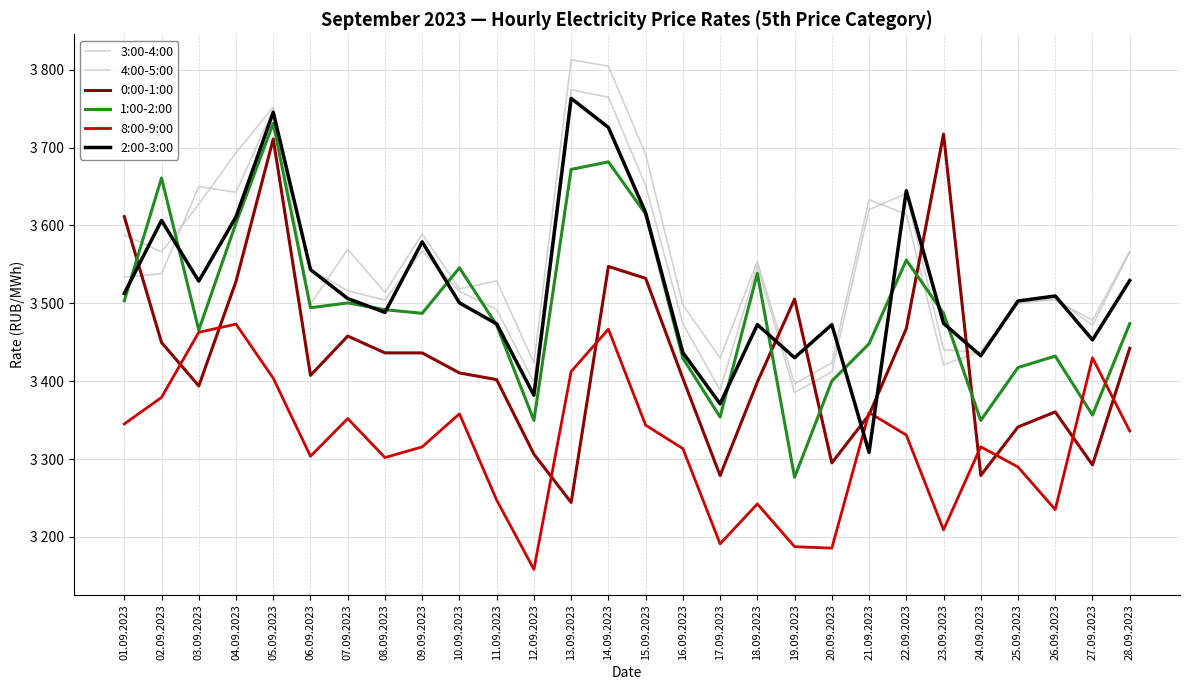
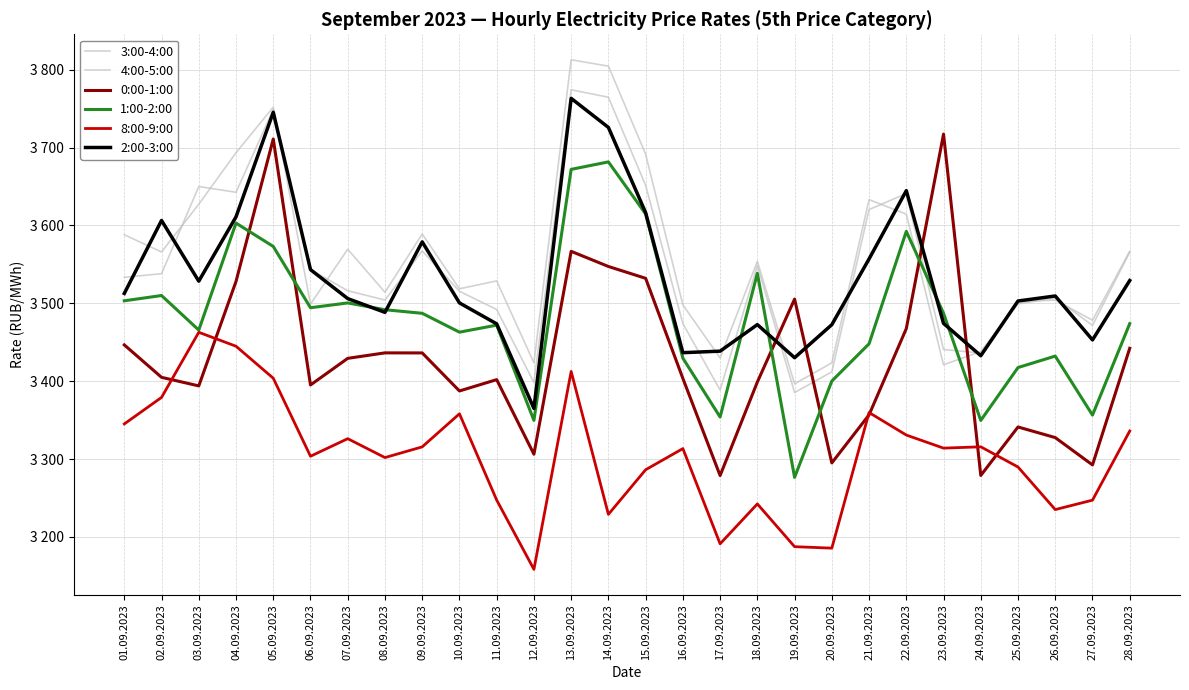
0:00-1:00, 01.09.2023: 3610 -> 3450
0:00-1:00, 02.09.2023: 3450 -> 3400
1:00-2:00, 02.09.2023: 3660 -> 3510
8:00-9:00, 04.09.2023: 3470 -> 3440
1:00-2:00, 05.09.2023: 3730 -> 3570
0:00-1:00, 06.09.2023: 3410 -> 3400
0:00-1:00, 07.09.2023: 3460 -> 3430
8:00-9:00, 07.09.2023: 3350 -> 3330
0:00-1:00, 10.09.2023: 3410 -> 3390
1:00-2:00, 10.09.2023: 3550 -> 3460
2:00-3:00, 12.09.2023: 3380 -> 3370
0:00-1:00, 13.09.2023: 3240 -> 3570
8:00-9:00, 14.09.2023: 3470 -> 3230
8:00-9:00, 15.09.2023: 3340 -> 3290
2:00-3:00, 17.09.2023: 3370 -> 3440
2:00-3:00, 21.09.2023: 3310 -> 3560
1:00-2:00, 22.09.2023: 3560 -> 3590
8:00-9:00, 23.09.2023: 3210 -> 3310
0:00-1:00, 26.09.2023: 3360 -> 3330
8:00-9:00, 27.09.2023: 3430 -> 3250
